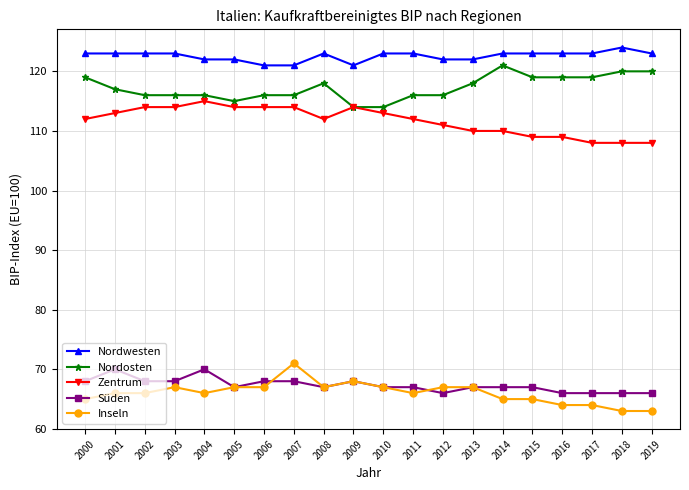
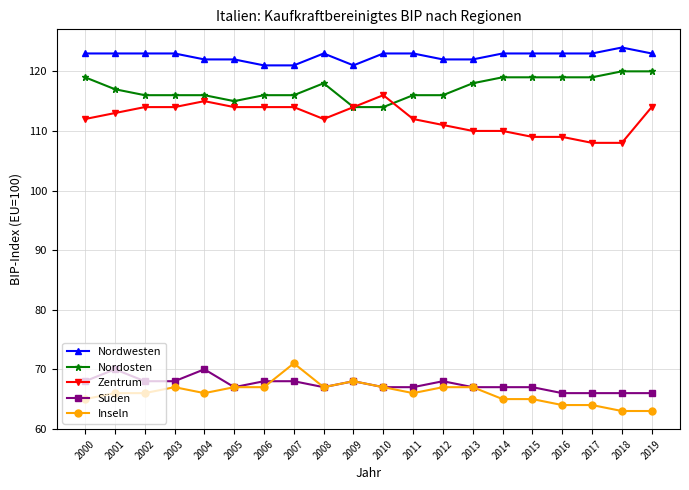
Zentrum, 2010: 113 -> 116
Süden, 2012: 66 -> 68
Nordosten, 2014: 121 -> 119
Zentrum, 2019: 108 -> 114
